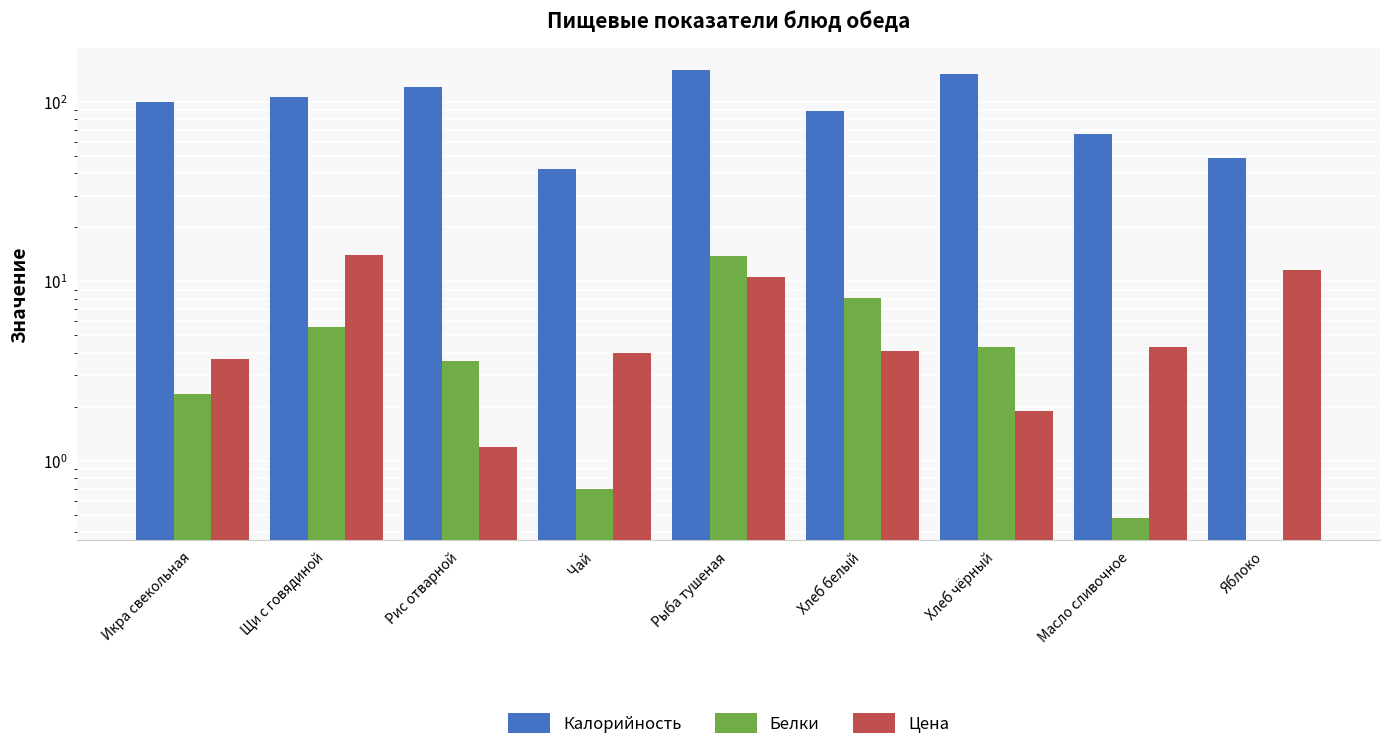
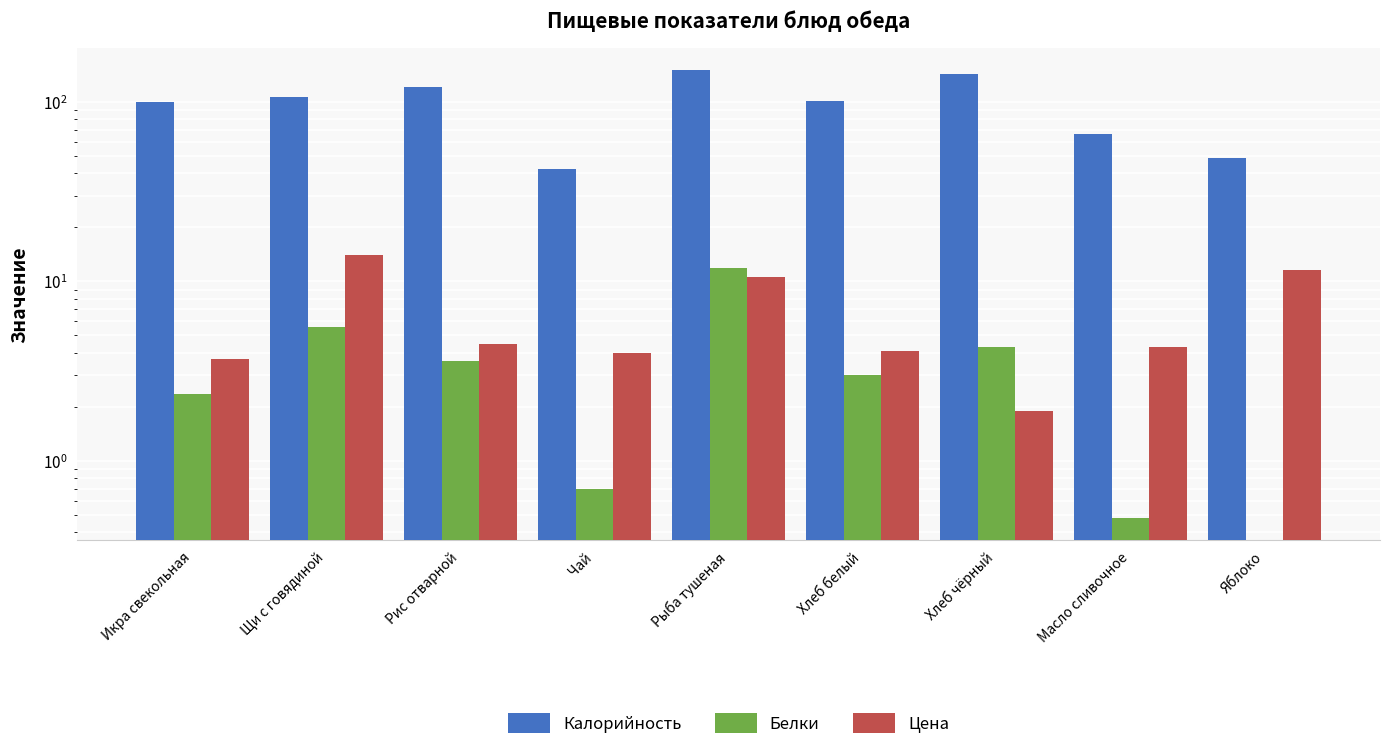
Цена, Рис отварной: 1.2 -> 4.5
Белки, Рыба тушеная: 14 -> 12
Калорийность, Хлеб белый: 90 -> 100
Белки, Хлеб белый: 8 -> 3.0
